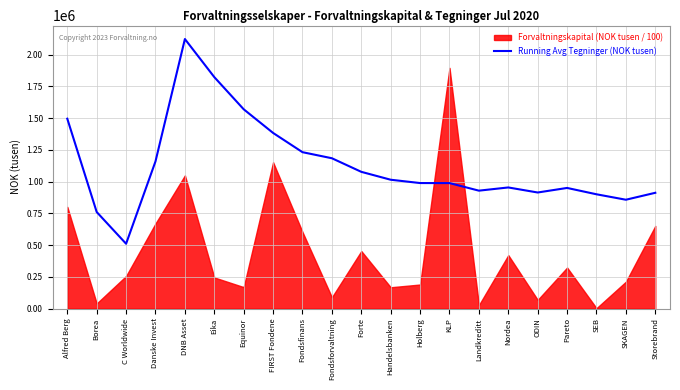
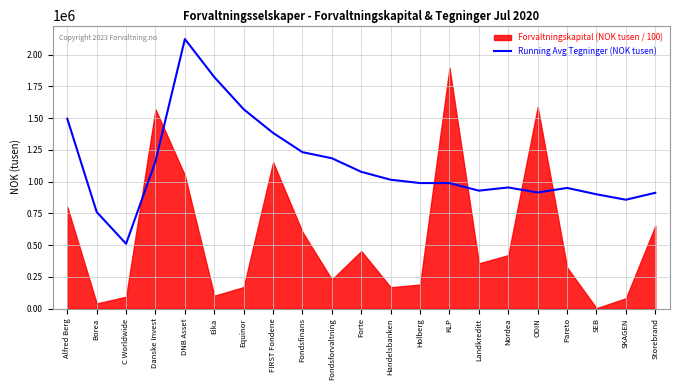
Forvaltningskapital (NOK tusen / 100), C Worldwide: 260000 -> 90000
Forvaltningskapital (NOK tusen / 100), Danske Invest: 670000 -> 1570000
Forvaltningskapital (NOK tusen / 100), Eika: 240000 -> 100000
Forvaltningskapital (NOK tusen / 100), Fondsforvaltning: 90000 -> 230000
Forvaltningskapital (NOK tusen / 100), Landkreditt: 30000 -> 360000
Forvaltningskapital (NOK tusen / 100), ODIN: 70000 -> 1590000
Forvaltningskapital (NOK tusen / 100), SKAGEN: 210000 -> 80000
